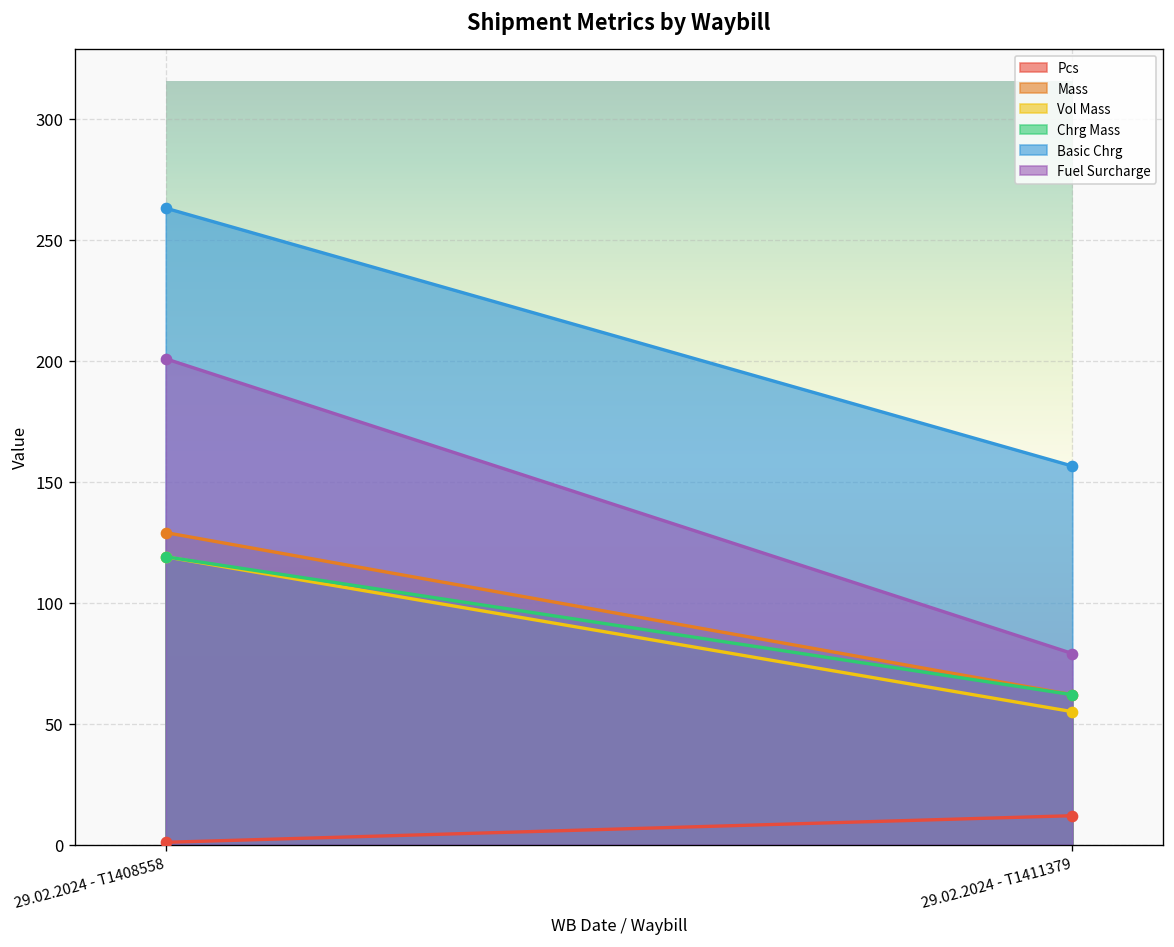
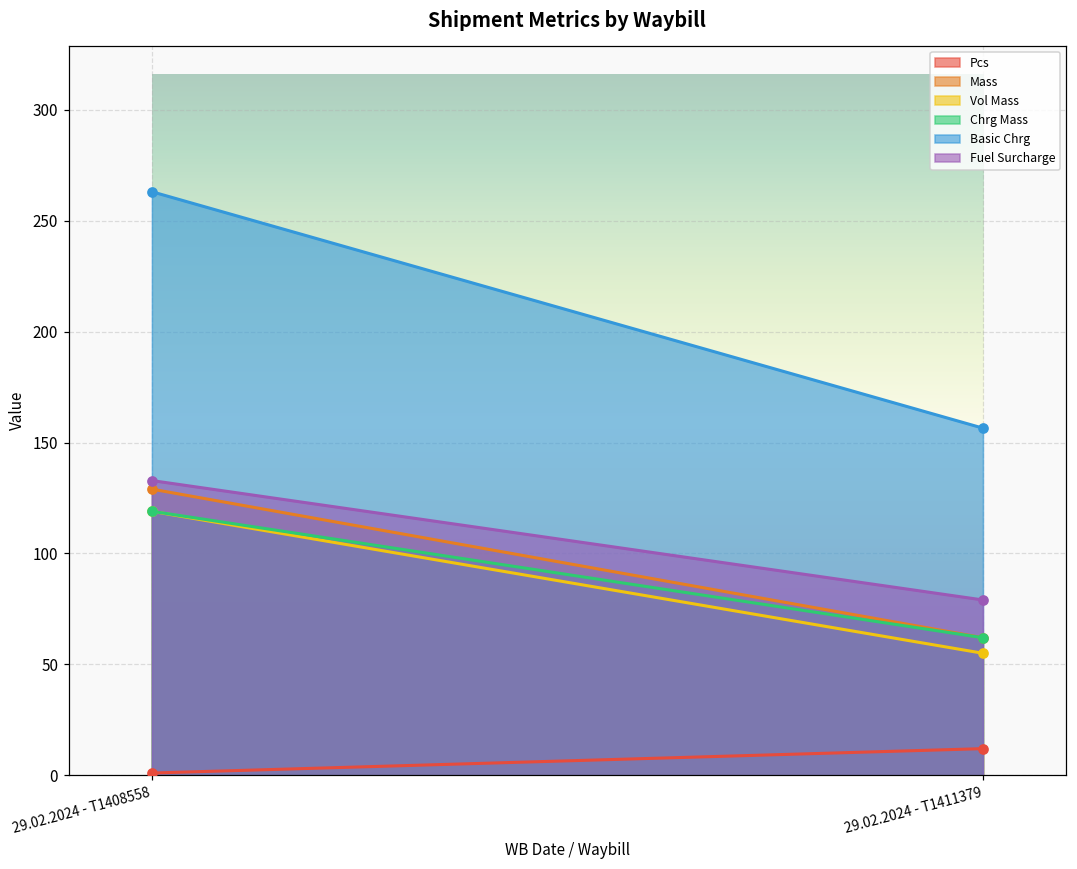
Fuel Surcharge, 29.02.2024 - T1408558: 201 -> 133
